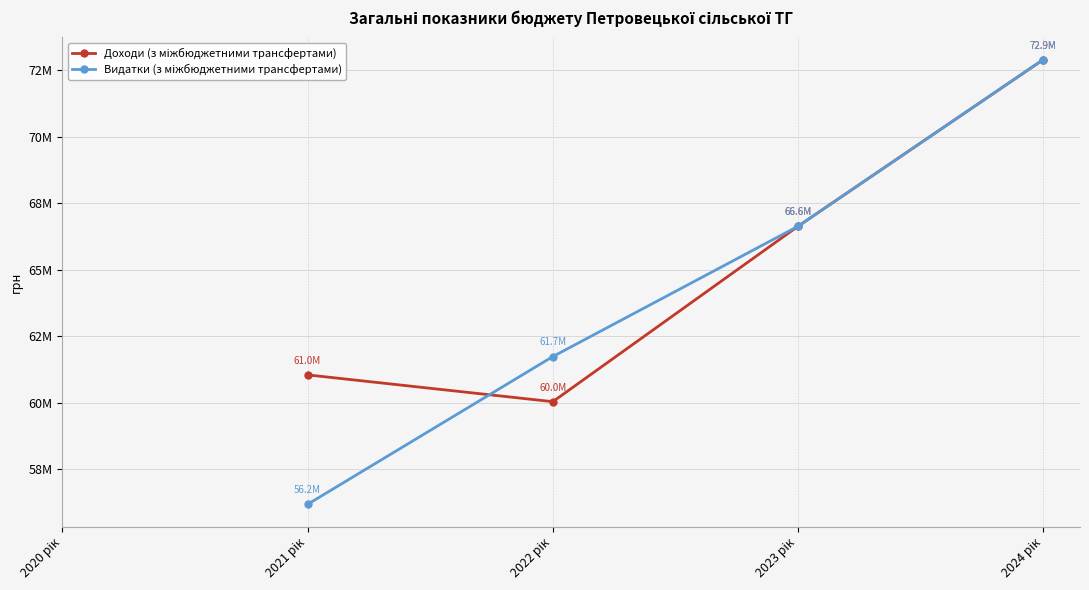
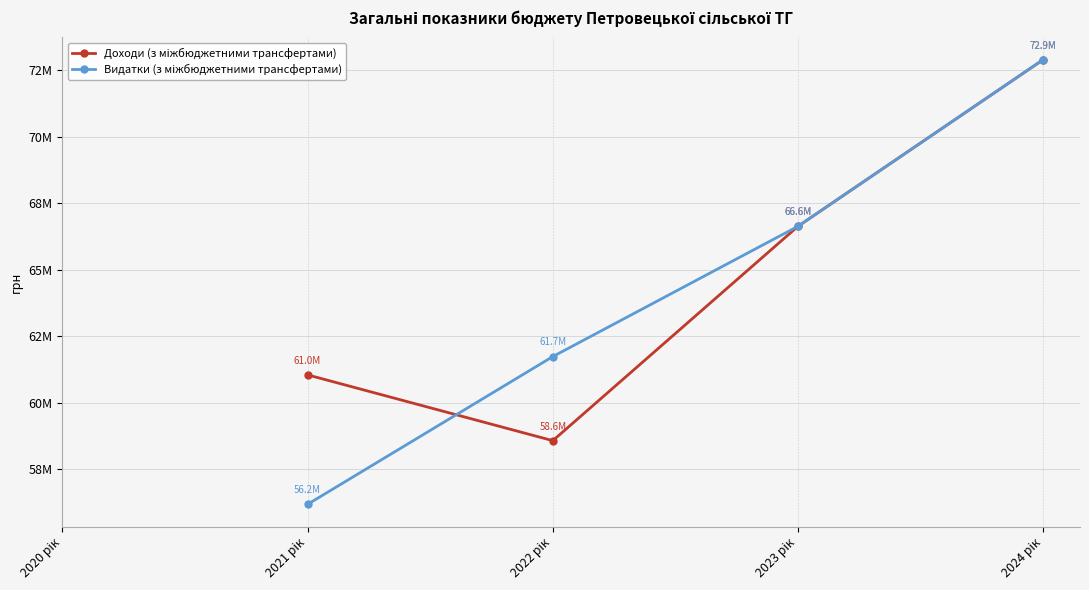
Доходи (з міжбюджетними трансфертами), 2022 рік: 60.0M -> 58.6M
